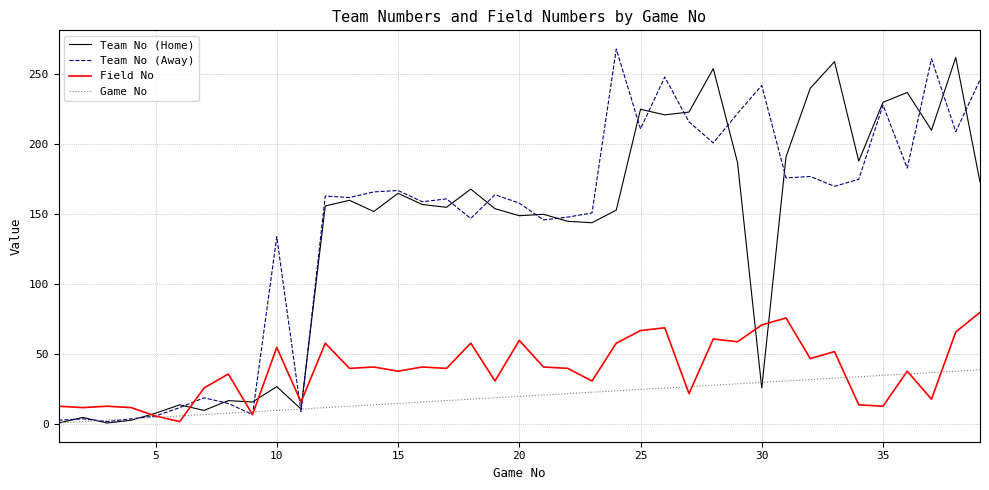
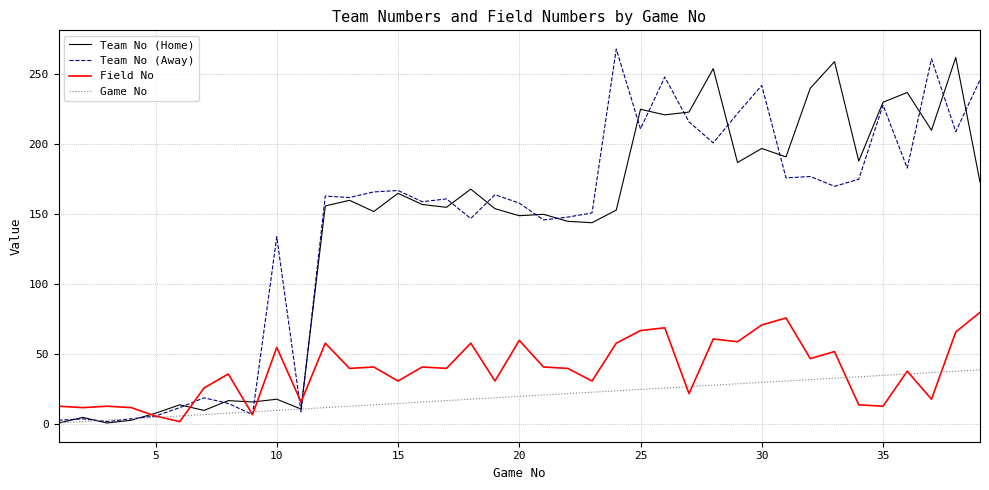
Team No (Home), 10: 27 -> 18
Field No, 15: 38 -> 31
Team No (Home), 30: 26 -> 197
